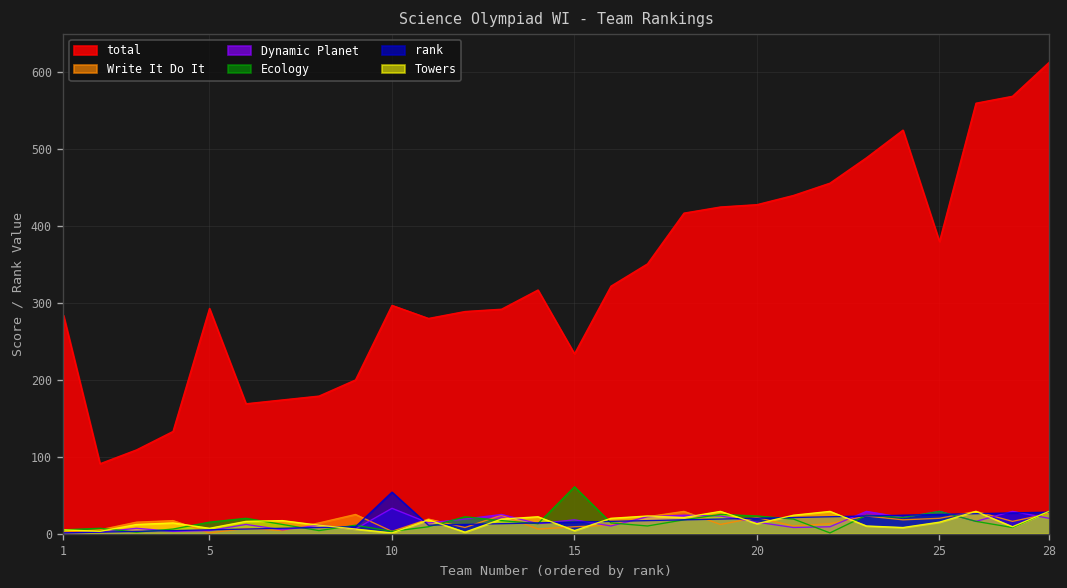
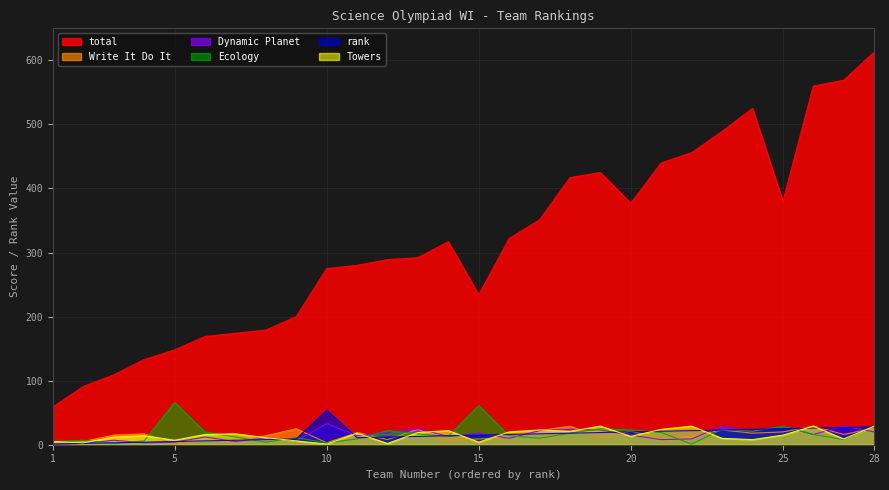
total, 1: 280 -> 60
total, 5: 290 -> 150
Ecology, 5: 20 -> 70
total, 10: 300 -> 280
total, 20: 430 -> 380
